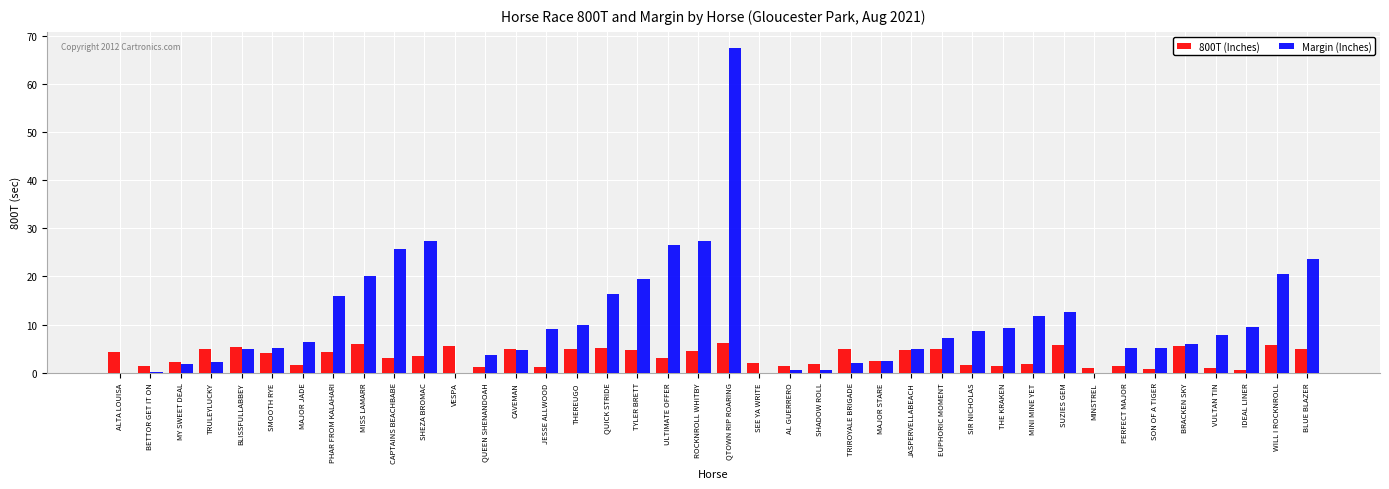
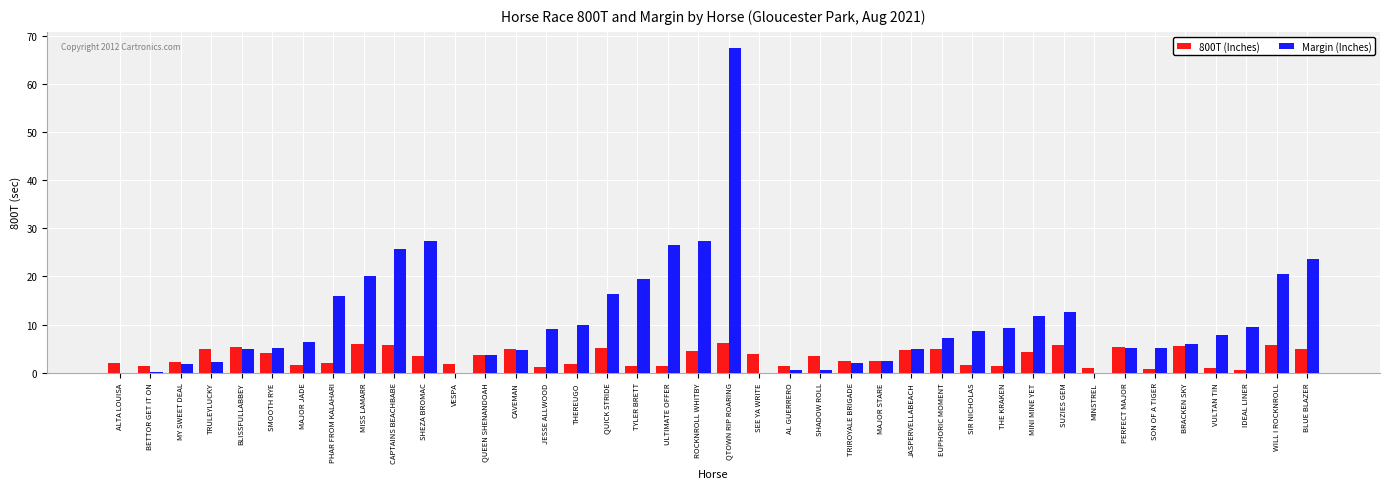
800T (Inches), ALTA LOUISA: 4 -> 2
800T (Inches), PHAR FROM KALAHARI: 4 -> 2
800T (Inches), CAPTAINS BEACHBABE: 3 -> 6
800T (Inches), VESPA: 6 -> 2
800T (Inches), QUEEN SHENANDOAH: 1 -> 4
800T (Inches), THEREUGO: 5 -> 2
800T (Inches), TYLER BRETT: 5 -> 1
800T (Inches), ULTIMATE OFFER: 3 -> 1
800T (Inches), SEE YA WRITE: 2 -> 4
800T (Inches), SHADOW ROLL: 2 -> 3
800T (Inches), TRIROYALE BRIGADE: 5 -> 2
800T (Inches), MINI MINE YET: 2 -> 4
800T (Inches), PERFECT MAJOR: 1 -> 5
